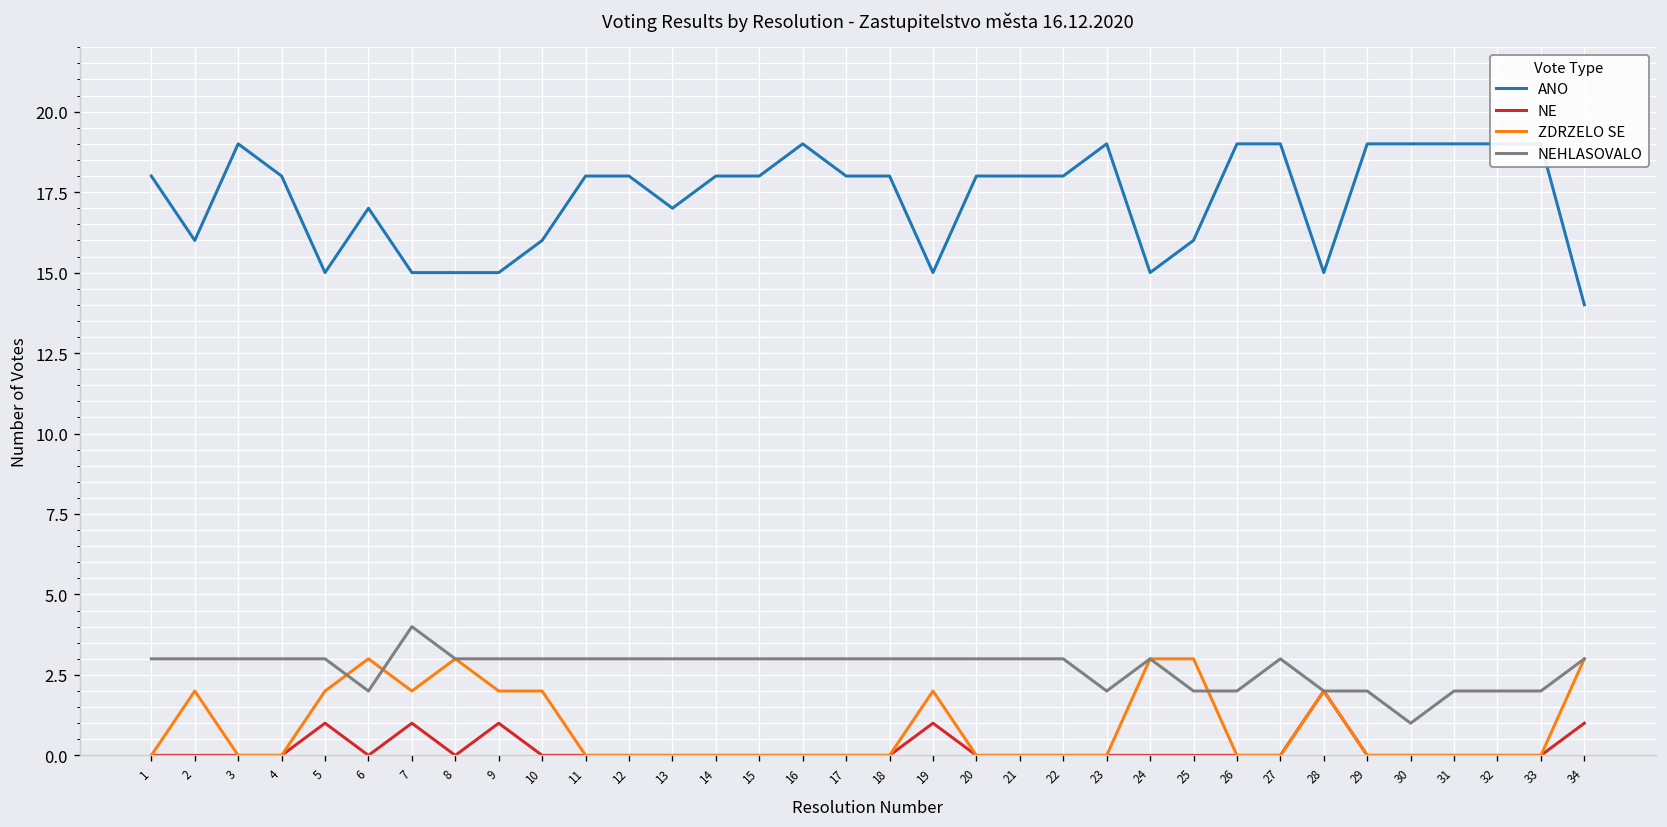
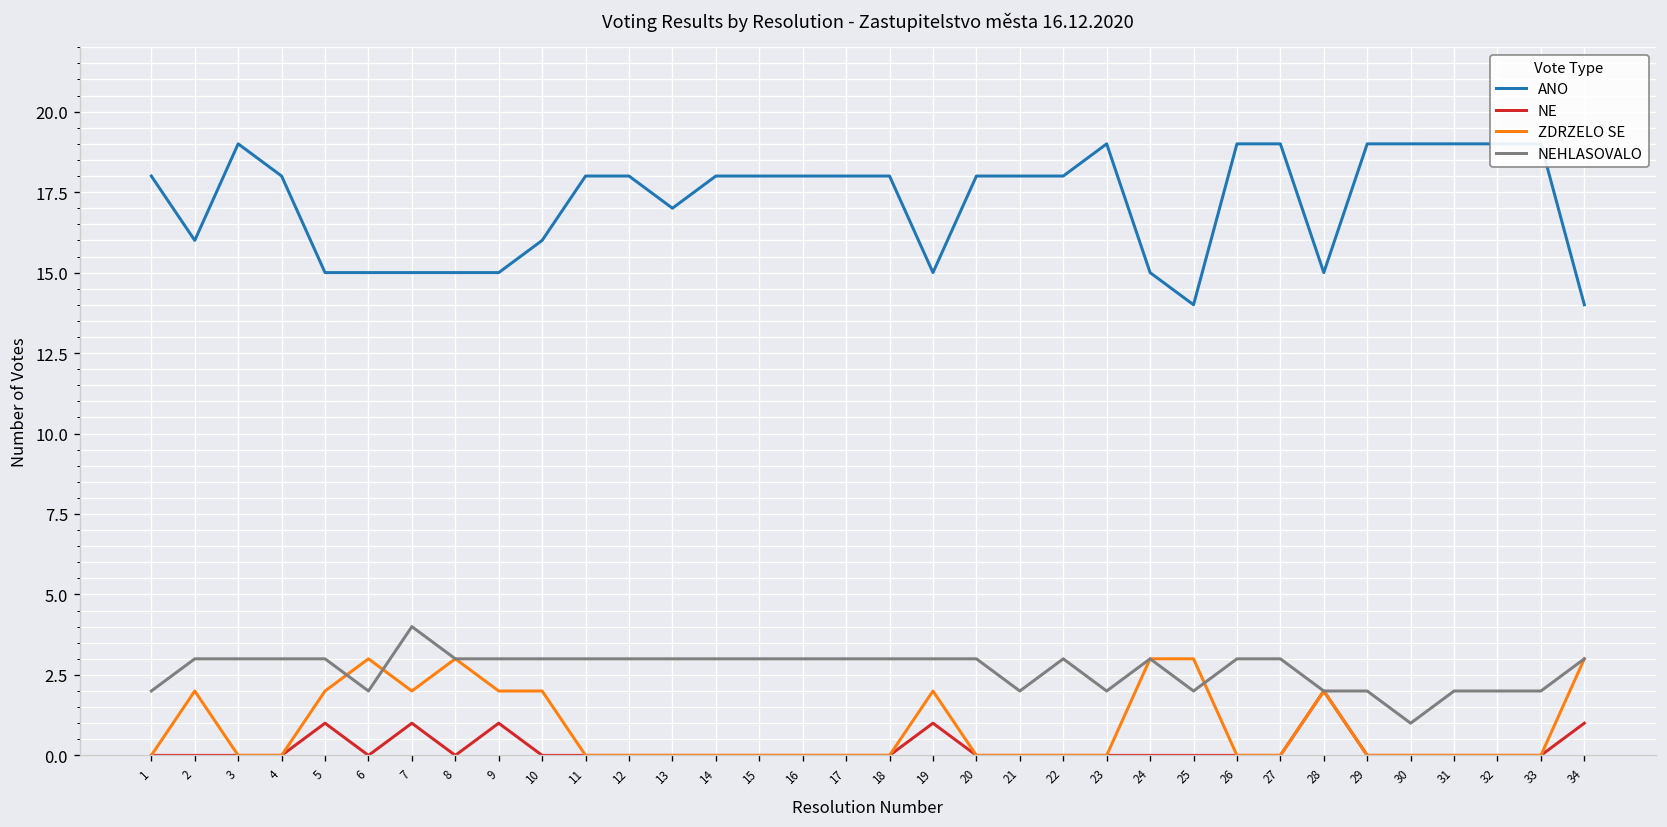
NEHLASOVALO, 1: 3 -> 2
ANO, 6: 17 -> 15
ANO, 16: 19 -> 18
NEHLASOVALO, 21: 3 -> 2
ANO, 25: 16 -> 14
NEHLASOVALO, 26: 2 -> 3
